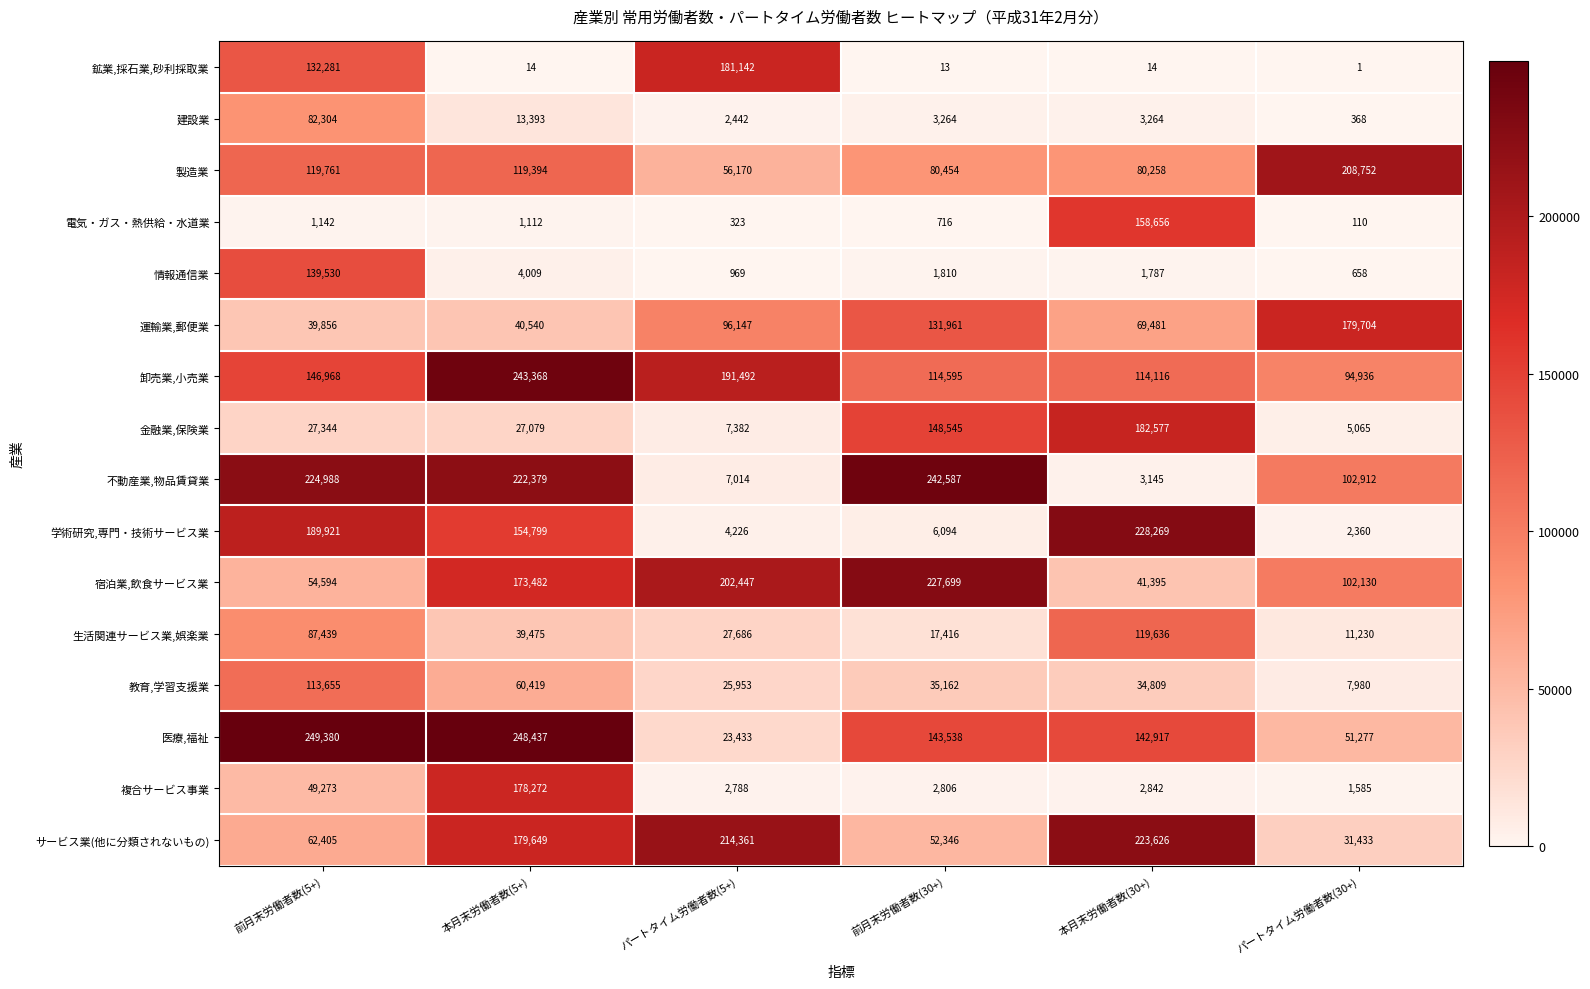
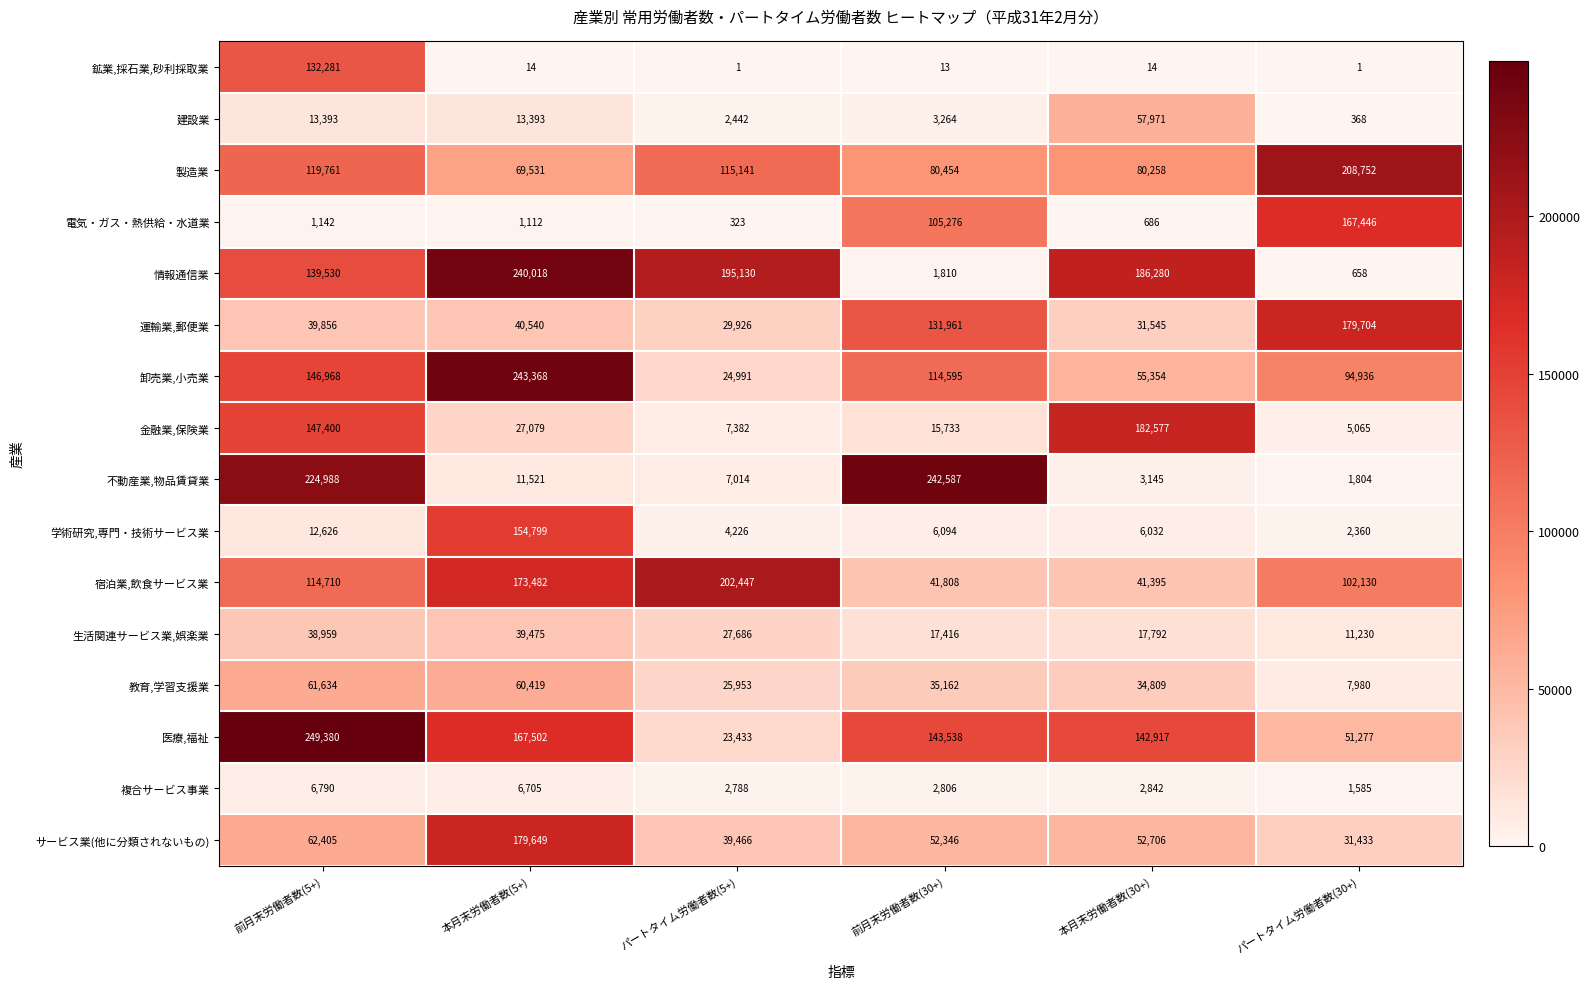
鉱業,採石業,砂利採取業, パートタイム労働者数(5+): 181,142 -> 1
建設業, 前月末労働者数(5+): 82,304 -> 13,393
建設業, 本月末労働者数(30+): 3,264 -> 57,971
製造業, 本月末労働者数(5+): 119,394 -> 69,531
製造業, パートタイム労働者数(5+): 56,170 -> 115,141
電気・ガス・熱供給・水道業, 前月末労働者数(30+): 716 -> 105,276
電気・ガス・熱供給・水道業, 本月末労働者数(30+): 158,656 -> 686
電気・ガス・熱供給・水道業, パートタイム労働者数(30+): 110 -> 167,446
情報通信業, 本月末労働者数(5+): 4,009 -> 240,018
情報通信業, パートタイム労働者数(5+): 969 -> 195,130
情報通信業, 本月末労働者数(30+): 1,787 -> 186,280
運輸業,郵便業, パートタイム労働者数(5+): 96,147 -> 29,926
運輸業,郵便業, 本月末労働者数(30+): 69,481 -> 31,545
卸売業,小売業, パートタイム労働者数(5+): 191,492 -> 24,991
卸売業,小売業, 本月末労働者数(30+): 114,116 -> 55,354
金融業,保険業, 前月末労働者数(5+): 27,344 -> 147,400
金融業,保険業, 前月末労働者数(30+): 148,545 -> 15,733
不動産業,物品賃貸業, 本月末労働者数(5+): 222,379 -> 11,521
不動産業,物品賃貸業, パートタイム労働者数(30+): 102,912 -> 1,804
学術研究,専門・技術サービス業, 前月末労働者数(5+): 189,921 -> 12,626
学術研究,専門・技術サービス業, 本月末労働者数(30+): 228,269 -> 6,032
宿泊業,飲食サービス業, 前月末労働者数(5+): 54,594 -> 114,710
宿泊業,飲食サービス業, 前月末労働者数(30+): 227,699 -> 41,808
生活関連サービス業,娯楽業, 前月末労働者数(5+): 87,439 -> 38,959
生活関連サービス業,娯楽業, 本月末労働者数(30+): 119,636 -> 17,792
教育,学習支援業, 前月末労働者数(5+): 113,655 -> 61,634
医療,福祉, 本月末労働者数(5+): 248,437 -> 167,502
複合サービス事業, 前月末労働者数(5+): 49,273 -> 6,790
複合サービス事業, 本月末労働者数(5+): 178,272 -> 6,705
サービス業(他に分類されないもの), パートタイム労働者数(5+): 214,361 -> 39,466
サービス業(他に分類されないもの), 本月末労働者数(30+): 223,626 -> 52,706
